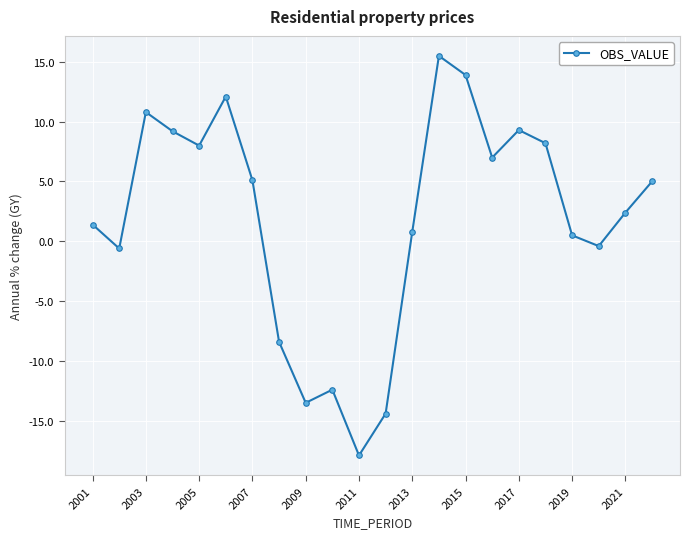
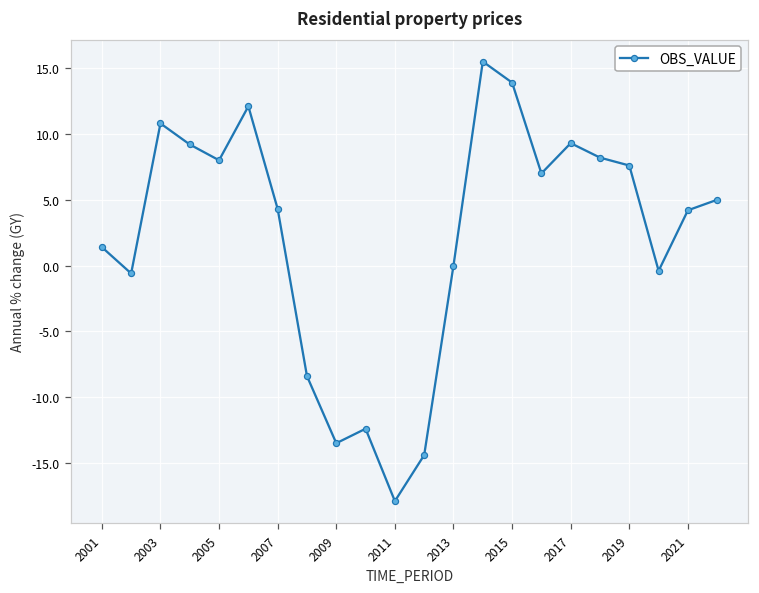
2007: 5.1 -> 4.3
2013: 0.8 -> 0.0
2019: 0.5 -> 7.6
2021: 2.4 -> 4.2
